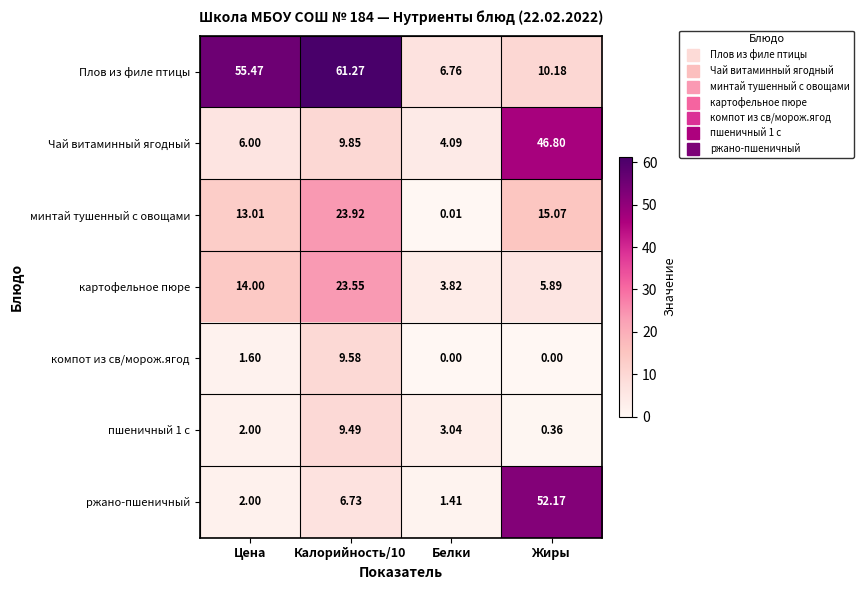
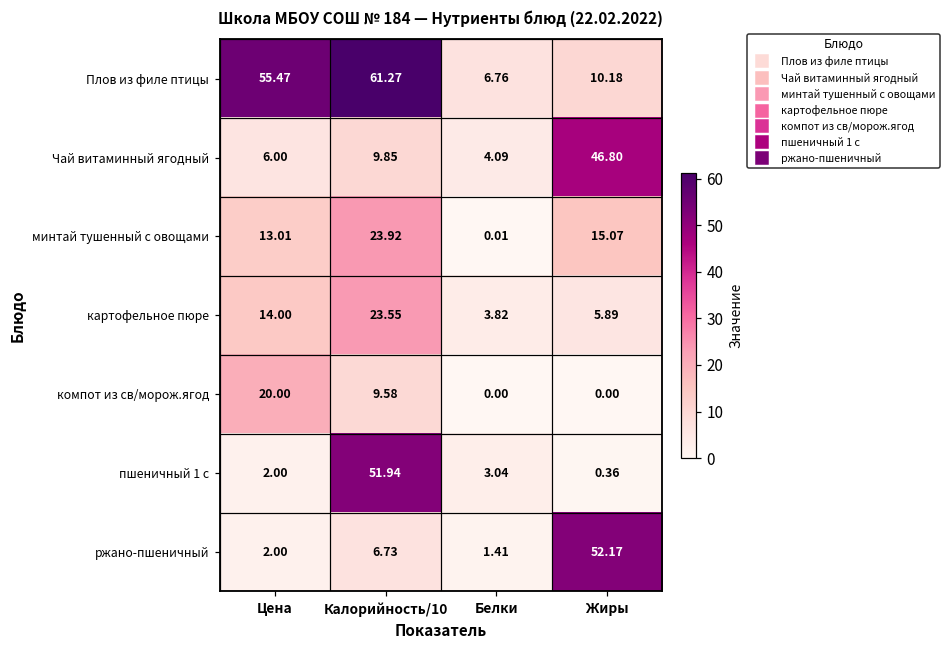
компот из св/морож.ягод, Цена: 1.60 -> 20.00
пшеничный 1 с, Калорийность/10: 9.49 -> 51.94
